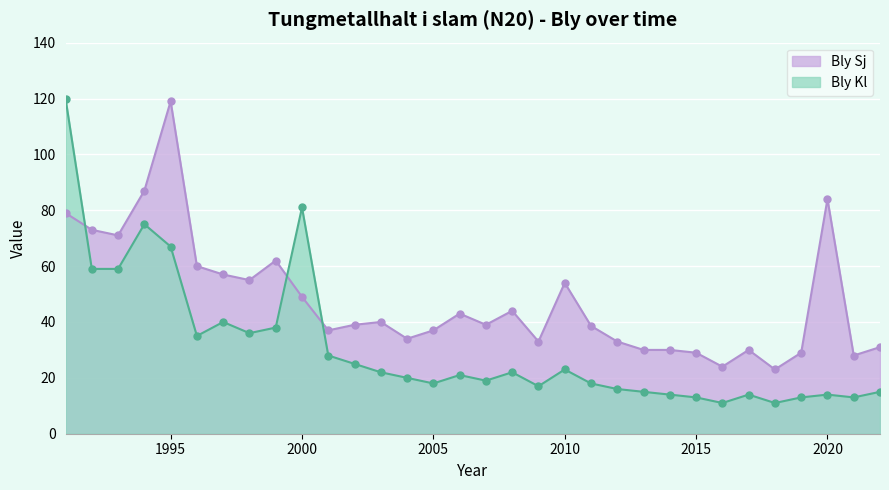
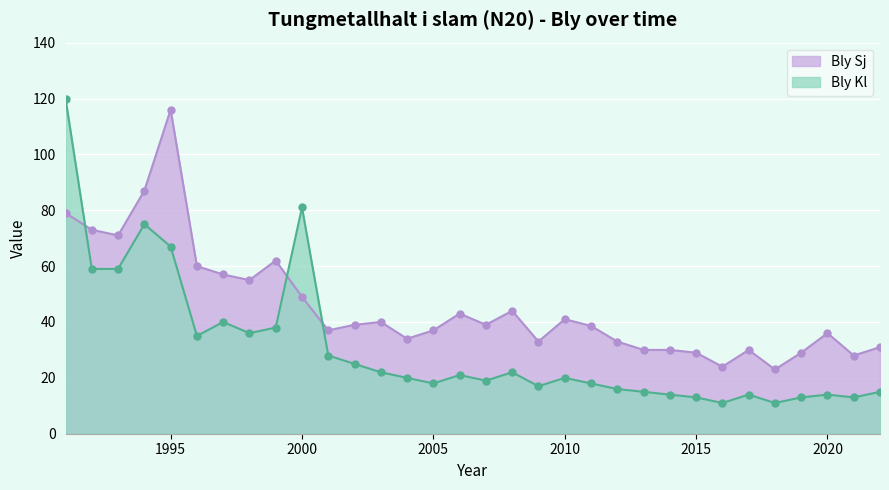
Bly Sj, 1995: 119 -> 116
Bly Sj, 2010: 54 -> 41
Bly Kl, 2010: 23 -> 20
Bly Sj, 2020: 84 -> 36
